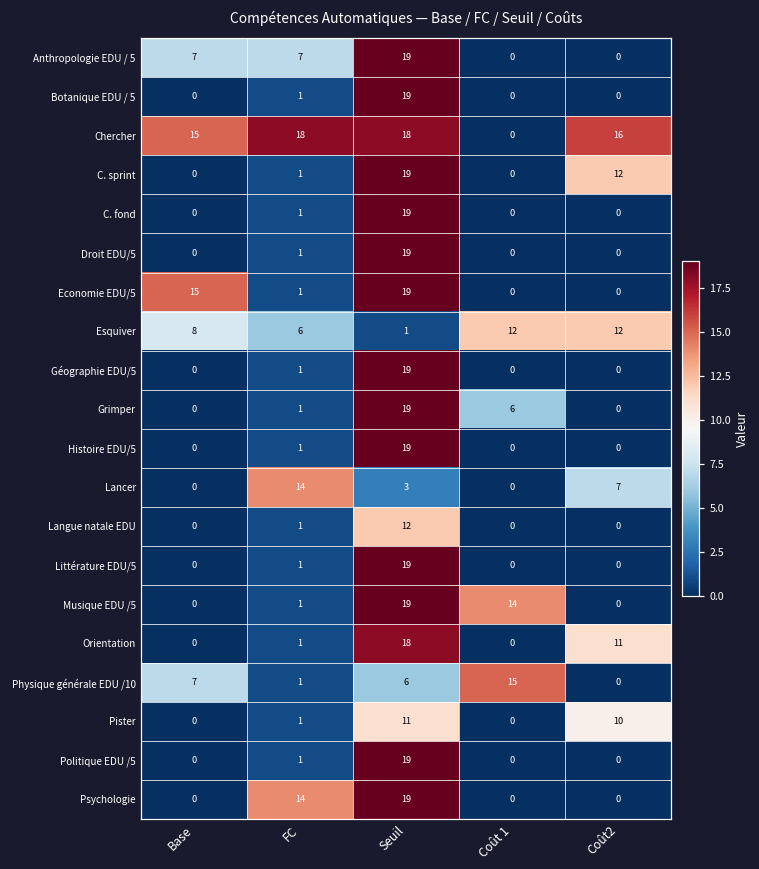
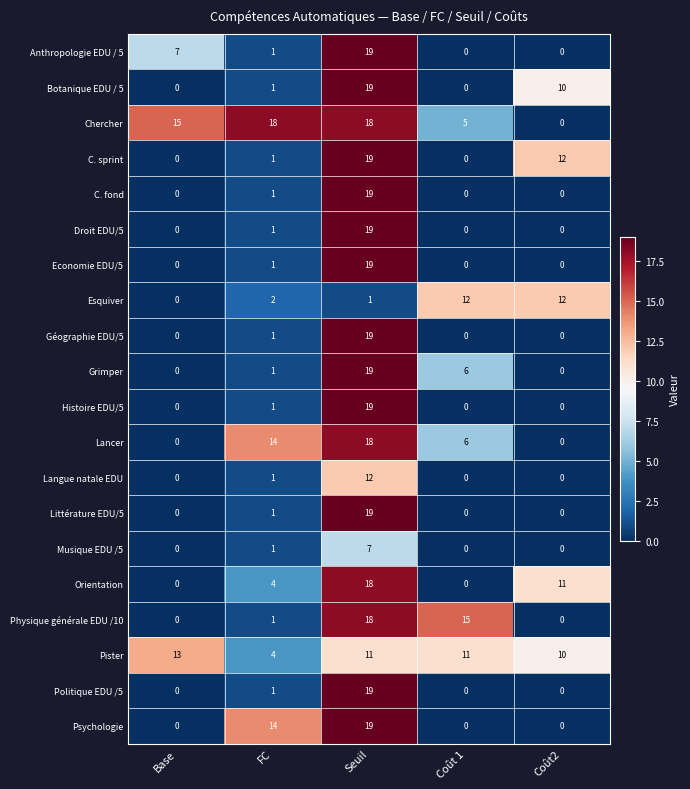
Anthropologie EDU / 5, FC: 7 -> 1
Botanique EDU / 5, Coût2: 0 -> 10
Chercher, Coût 1: 0 -> 5
Chercher, Coût2: 16 -> 0
Economie EDU/5, Base: 15 -> 0
Esquiver, Base: 8 -> 0
Esquiver, FC: 6 -> 2
Lancer, Seuil: 3 -> 18
Lancer, Coût 1: 0 -> 6
Lancer, Coût2: 7 -> 0
Musique EDU /5, Seuil: 19 -> 7
Musique EDU /5, Coût 1: 14 -> 0
Orientation, FC: 1 -> 4
Physique générale EDU /10, Base: 7 -> 0
Physique générale EDU /10, Seuil: 6 -> 18
Pister, Base: 0 -> 13
Pister, FC: 1 -> 4
Pister, Coût 1: 0 -> 11
